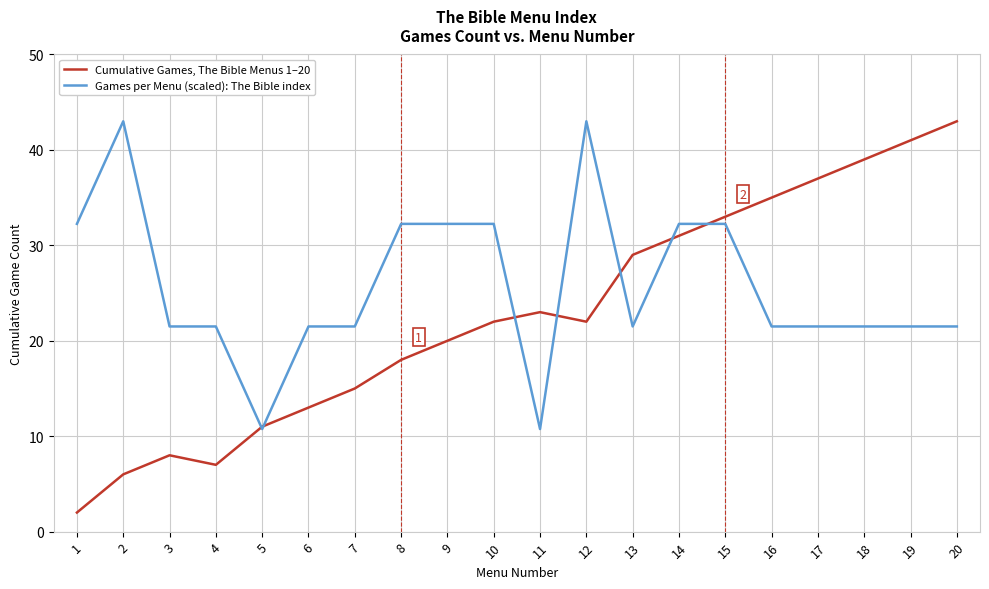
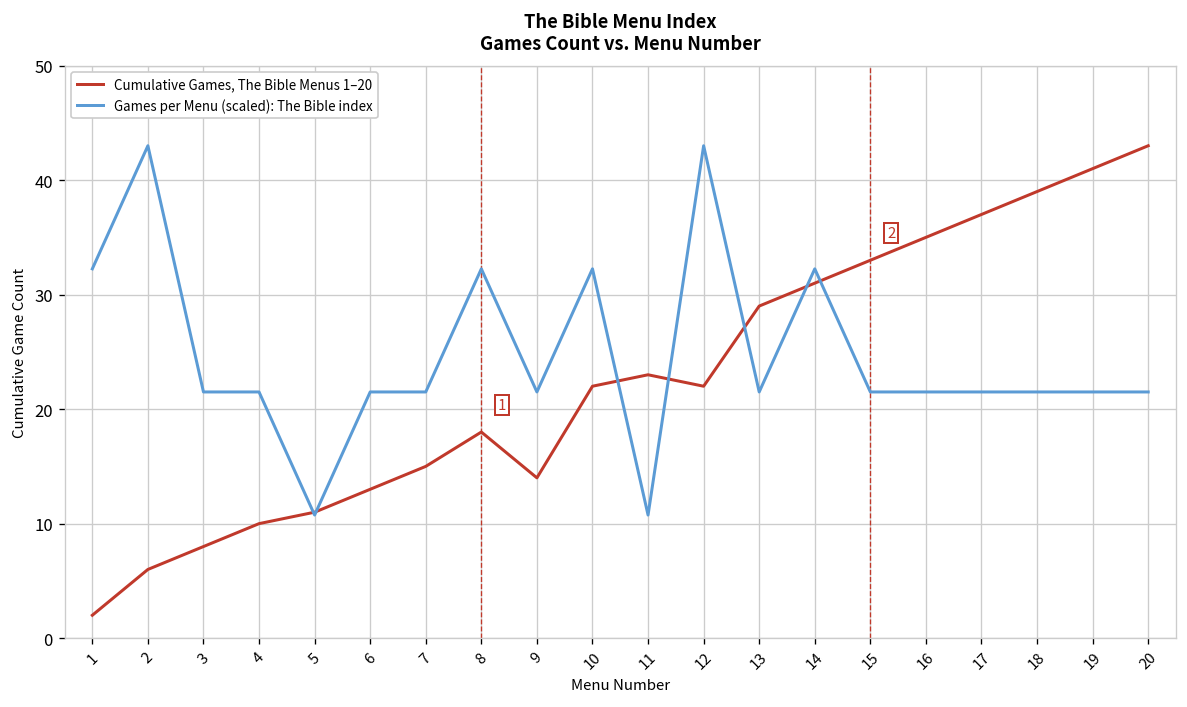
Cumulative Games, The Bible Menus 1–20, 4: 7 -> 10
Cumulative Games, The Bible Menus 1–20, 9: 20 -> 14
Games per Menu (scaled): The Bible index, 9: 32 -> 22
Games per Menu (scaled): The Bible index, 15: 32 -> 22
